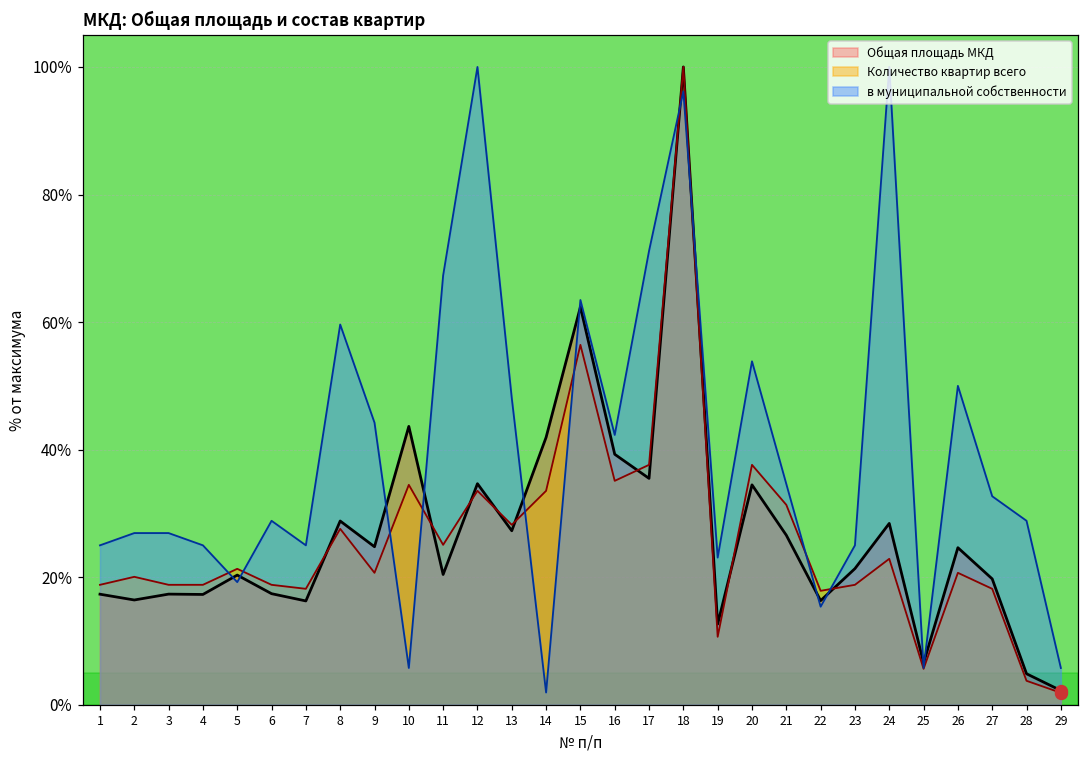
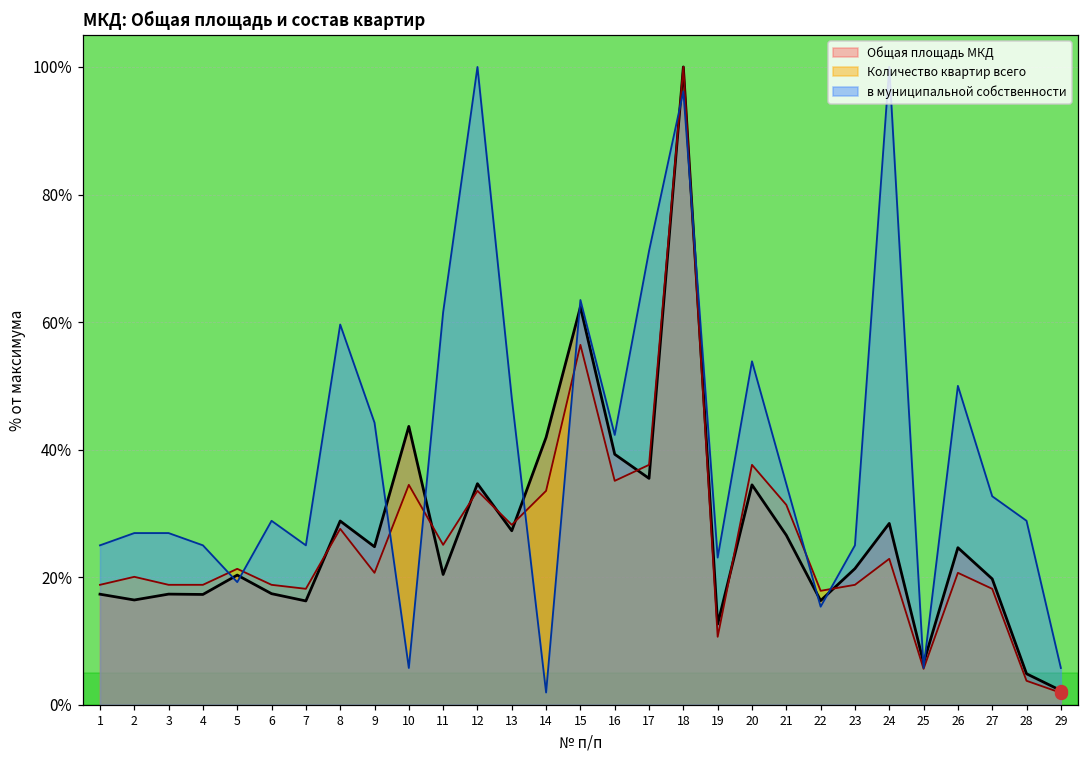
в муниципальной собственности, 11: 67% -> 62%
